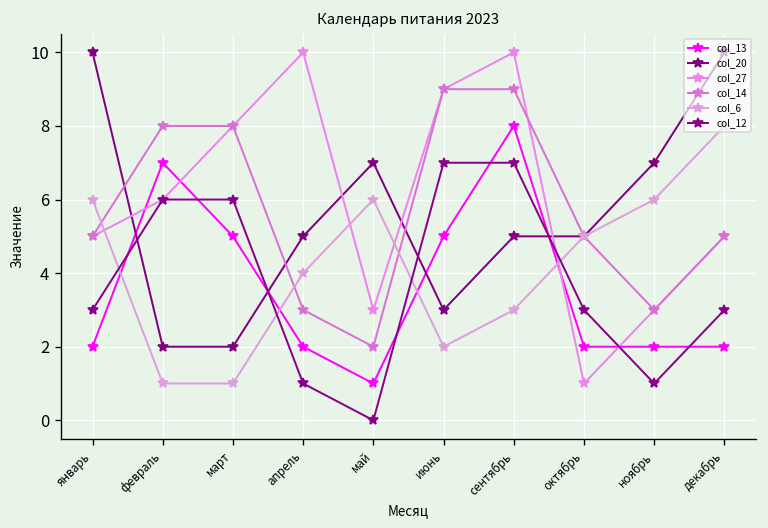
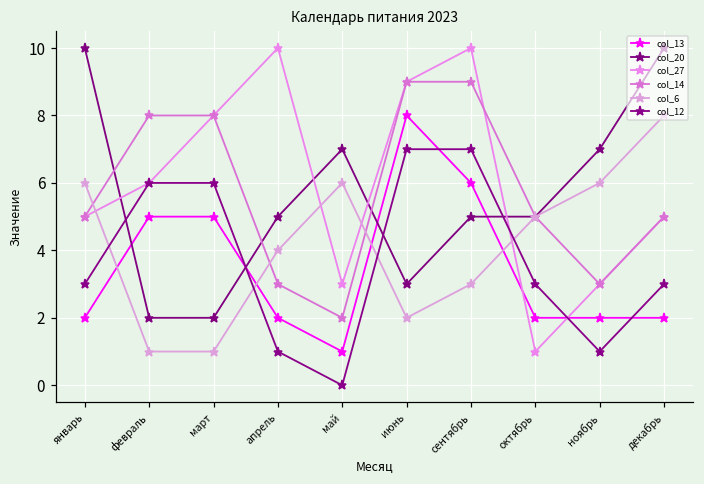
col_13, февраль: 7 -> 5
col_13, июнь: 5 -> 8
col_13, сентябрь: 8 -> 6
